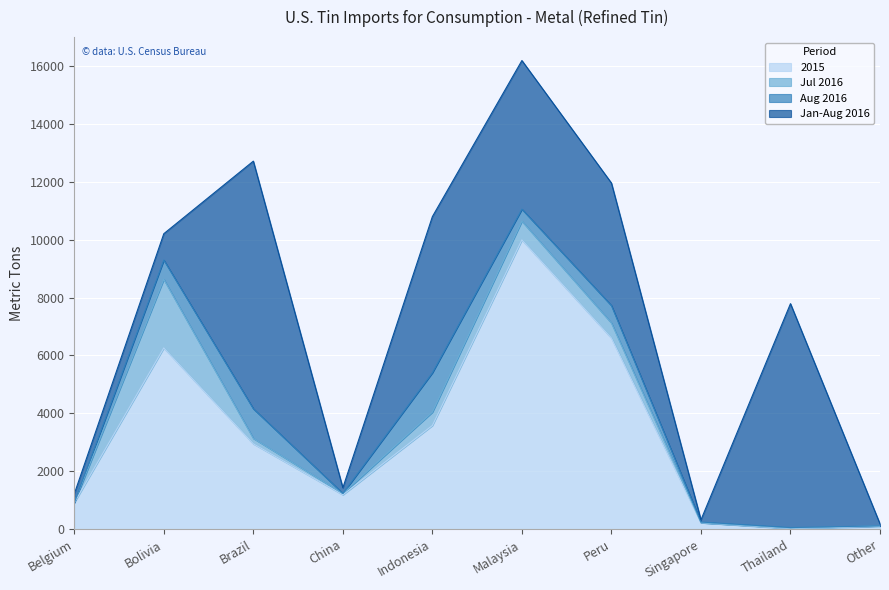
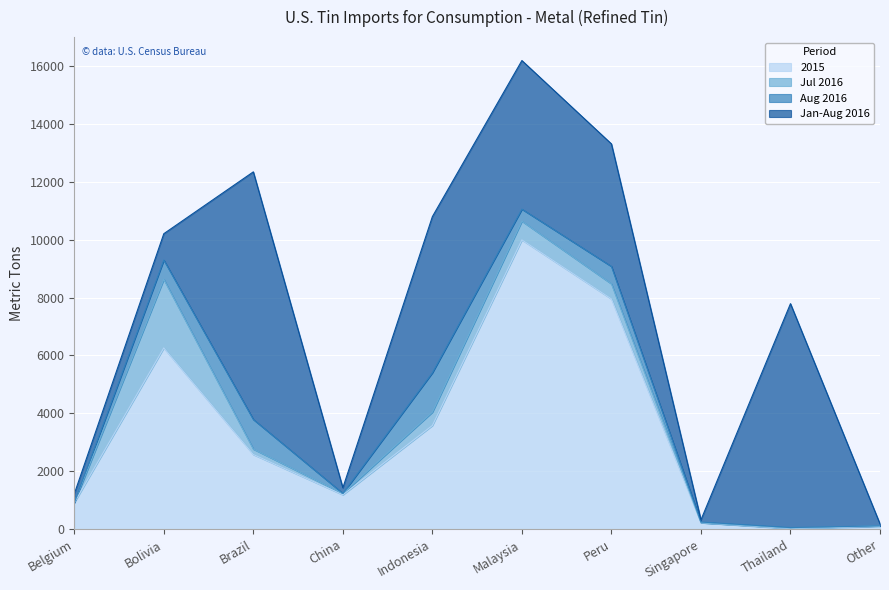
2015, Brazil: 3000 -> 2600
2015, Peru: 6600 -> 8000
